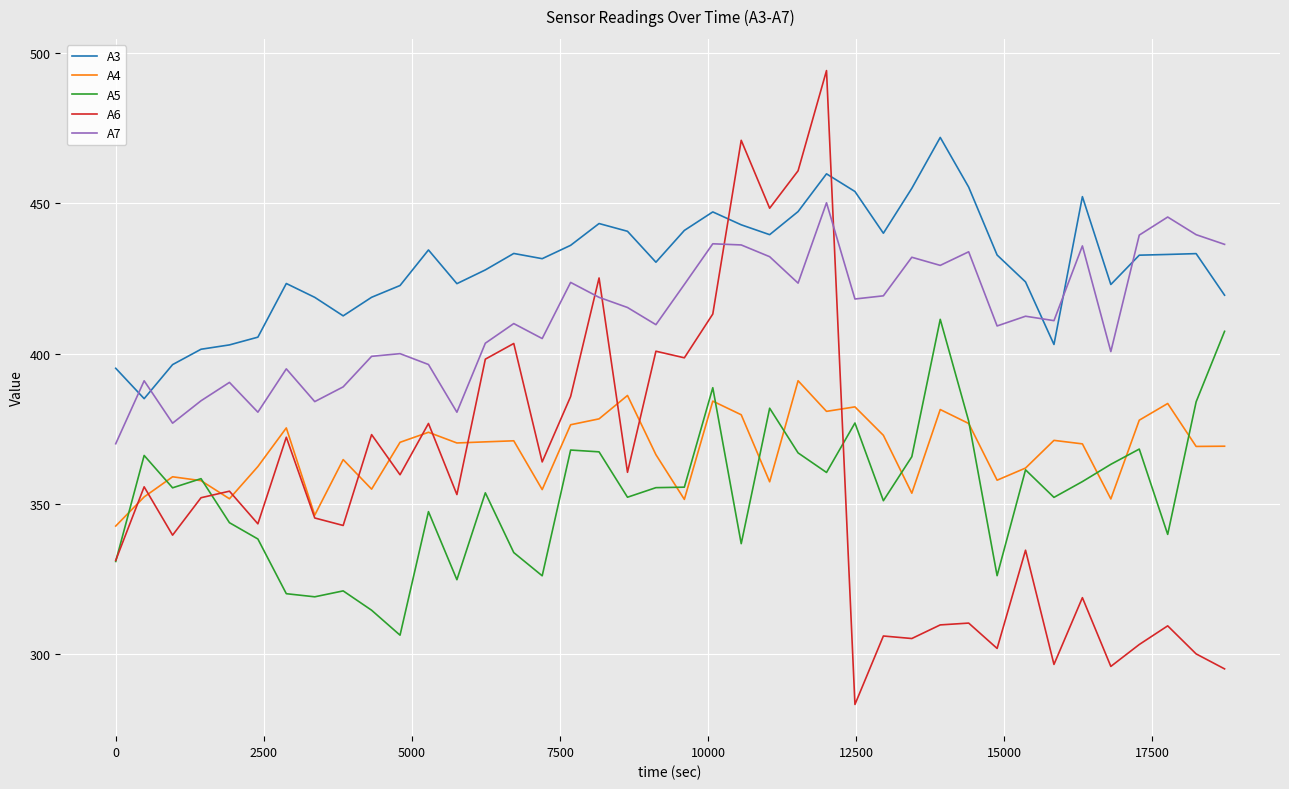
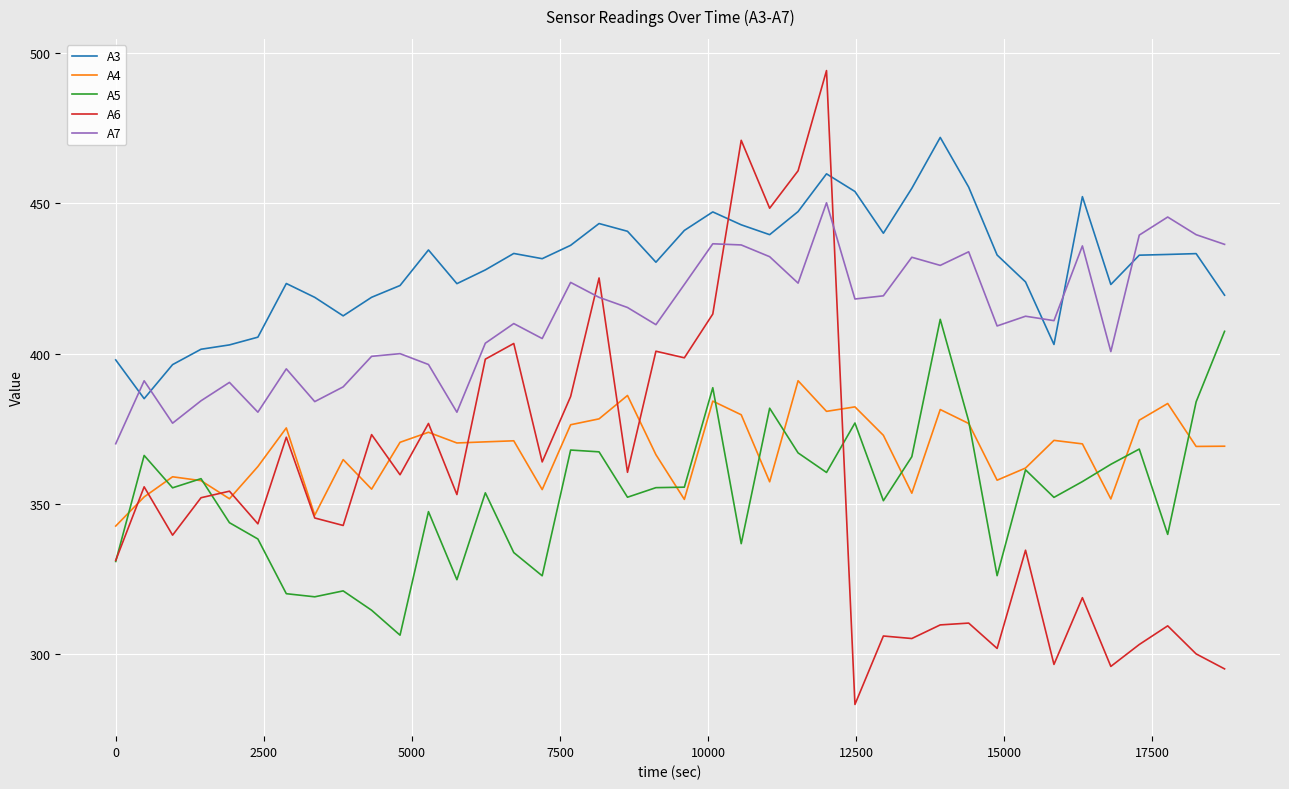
A3, 0: 395 -> 398
